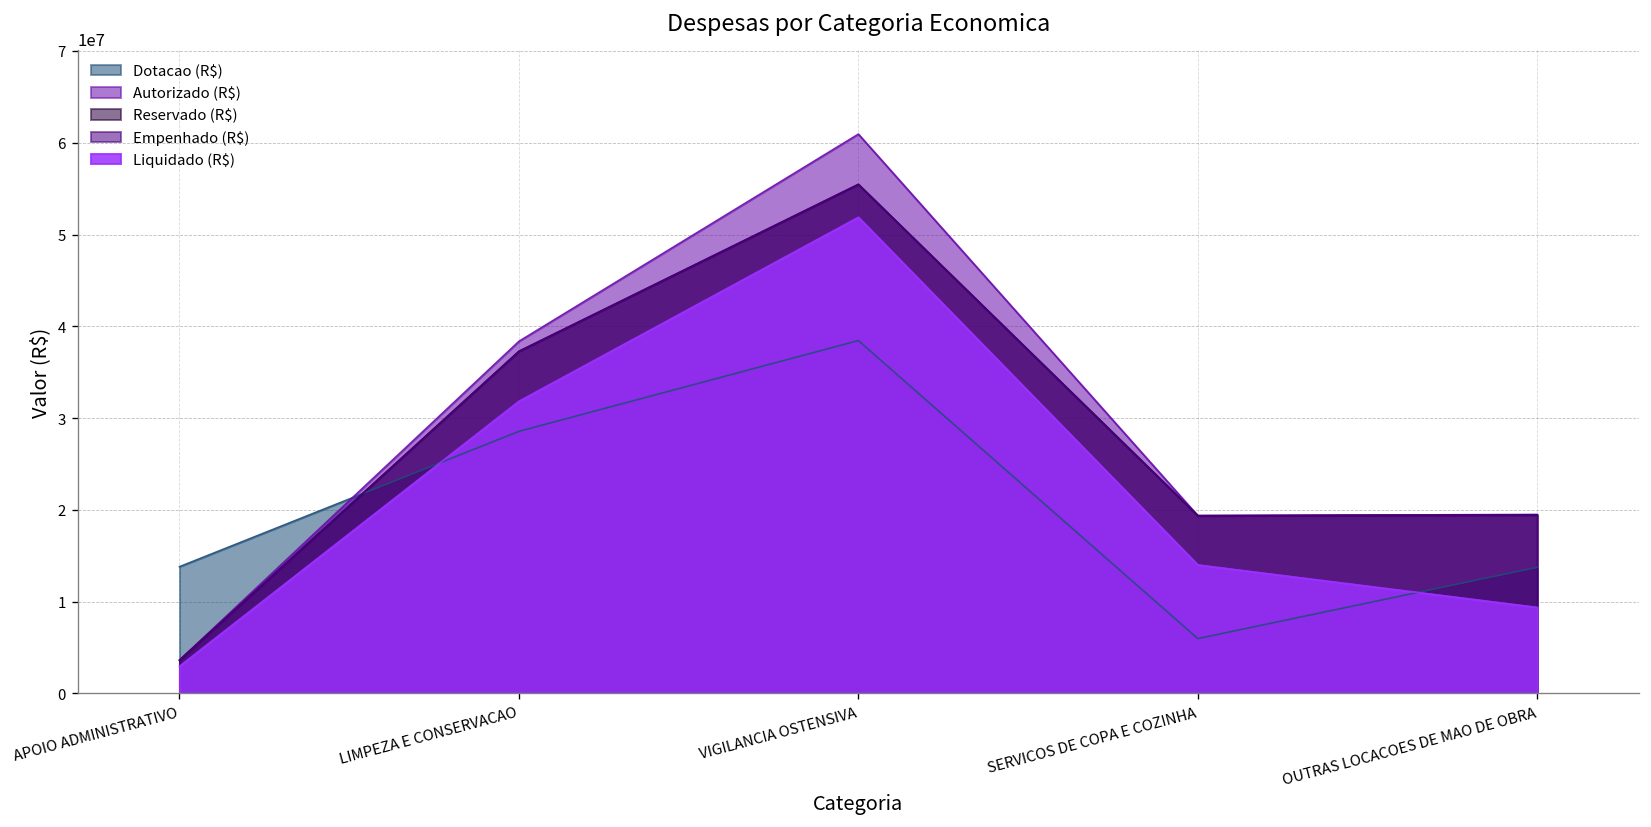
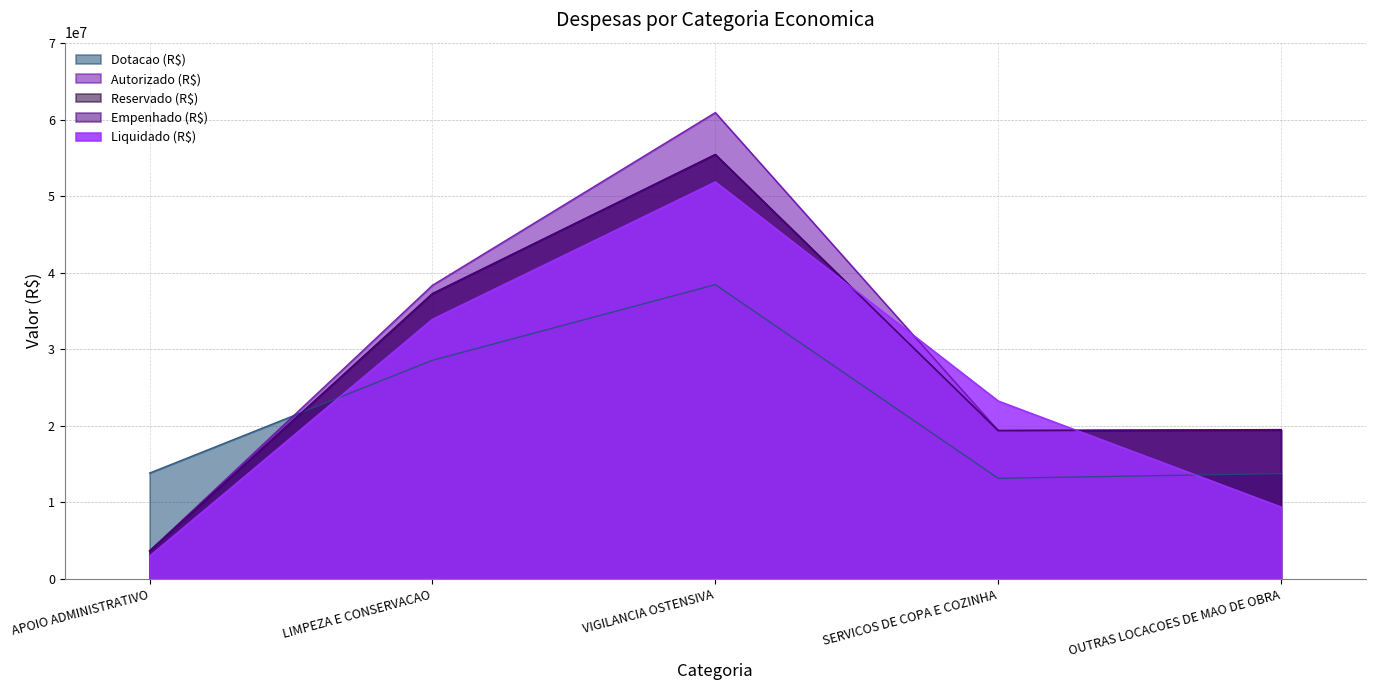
Liquidado (R$), LIMPEZA E CONSERVACAO: 32000000 -> 34000000
Dotacao (R$), SERVICOS DE COPA E COZINHA: 6000000 -> 13000000
Liquidado (R$), SERVICOS DE COPA E COZINHA: 14000000 -> 23000000
